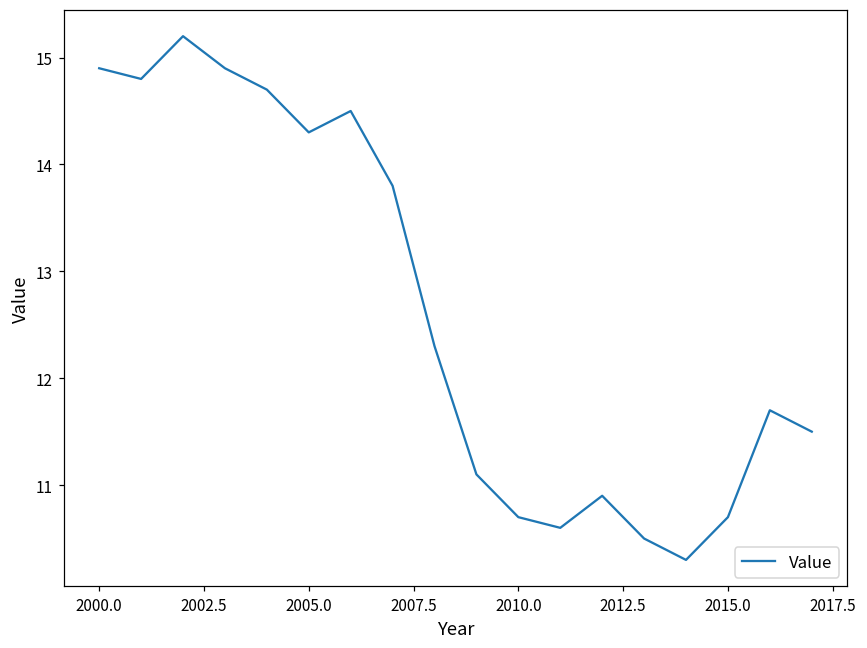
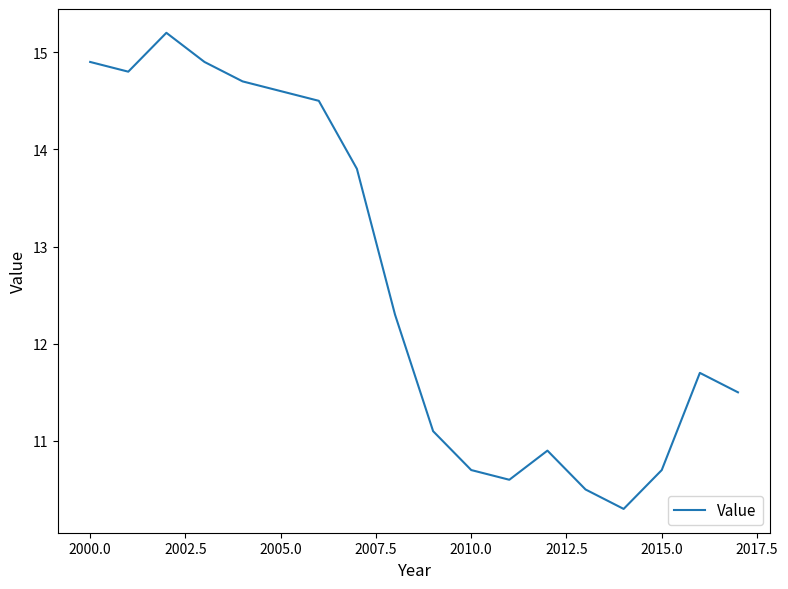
2005.0: 14.3 -> 14.6
